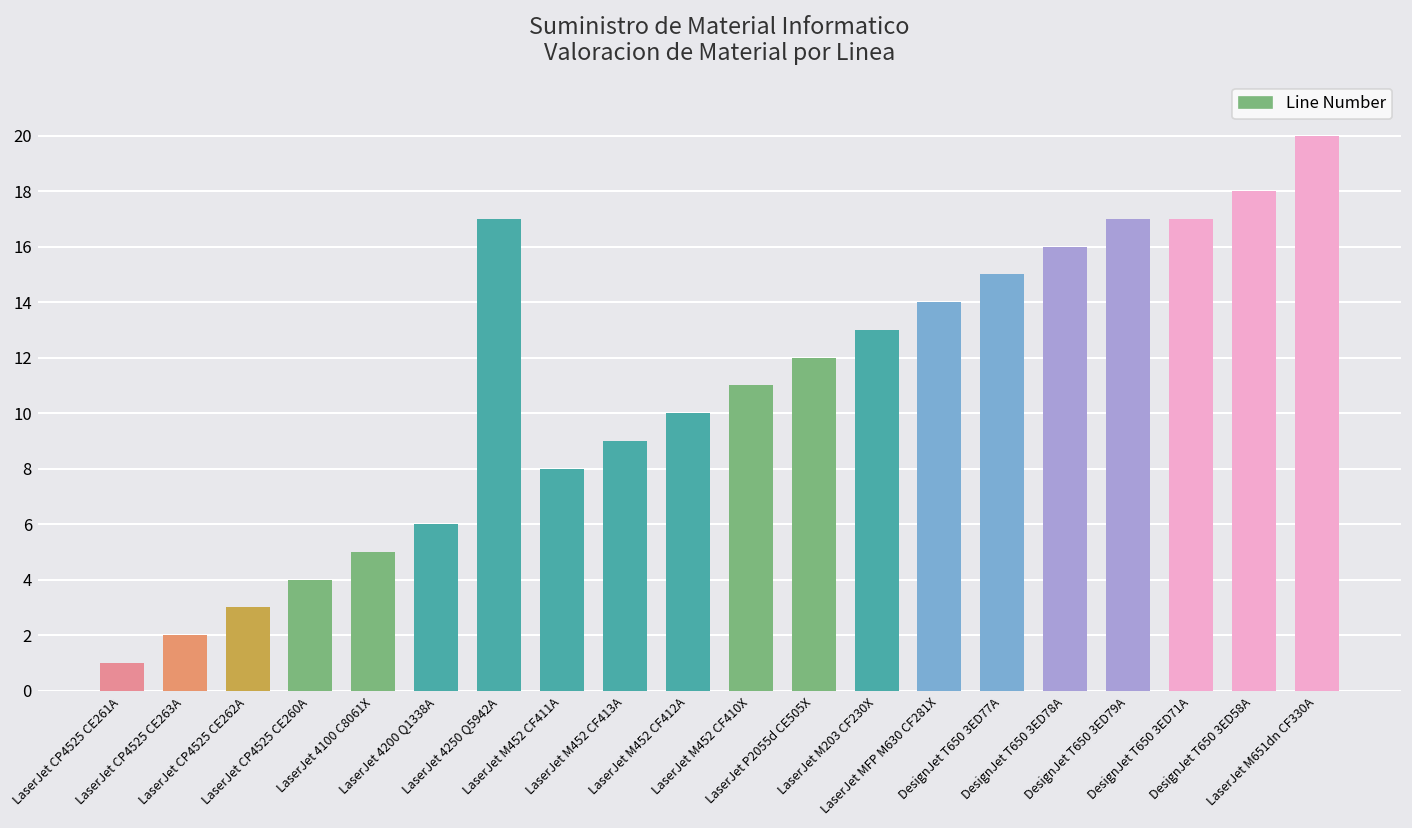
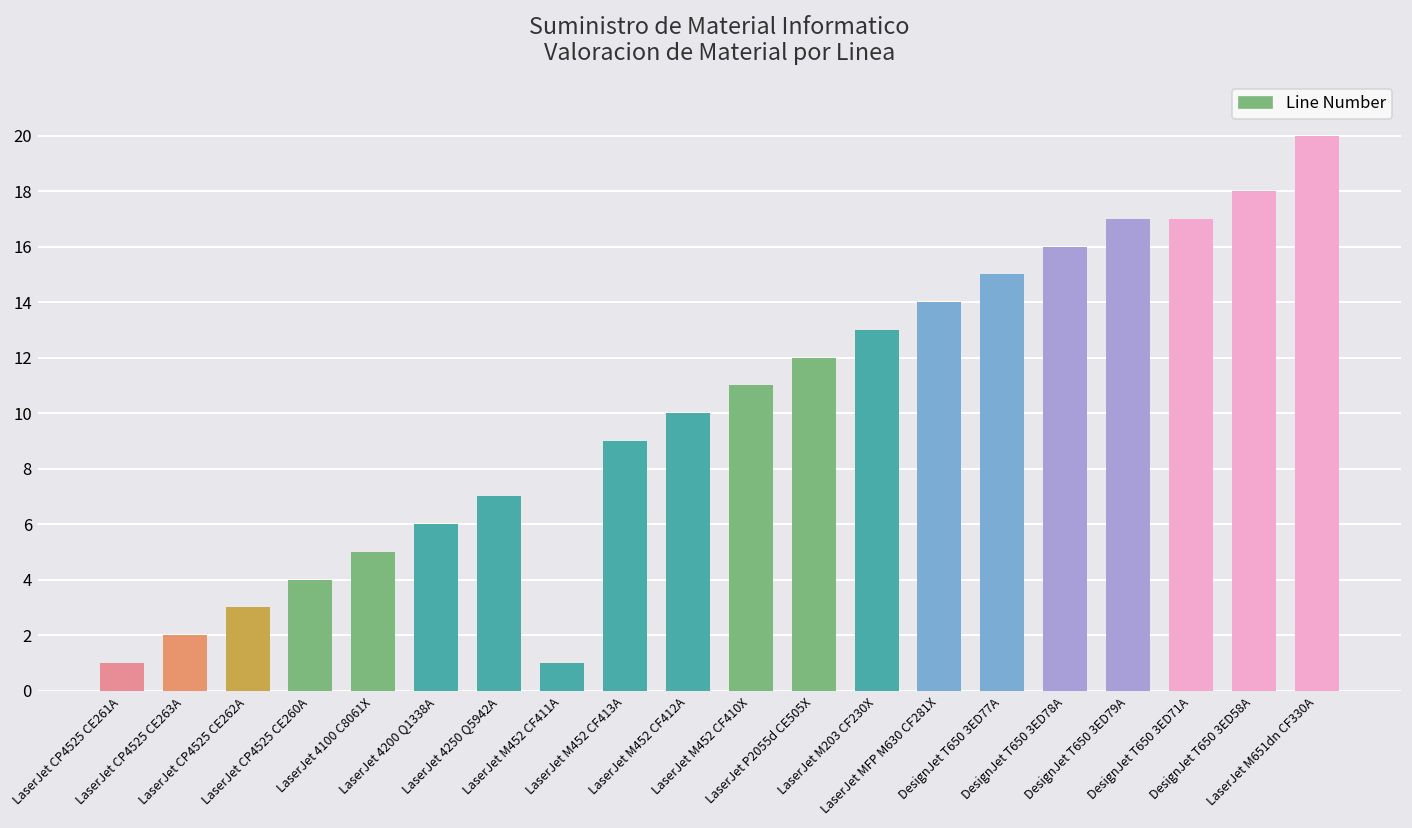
LaserJet 4250 Q5942A: 17 -> 7
LaserJet M452 CF411A: 8 -> 1
